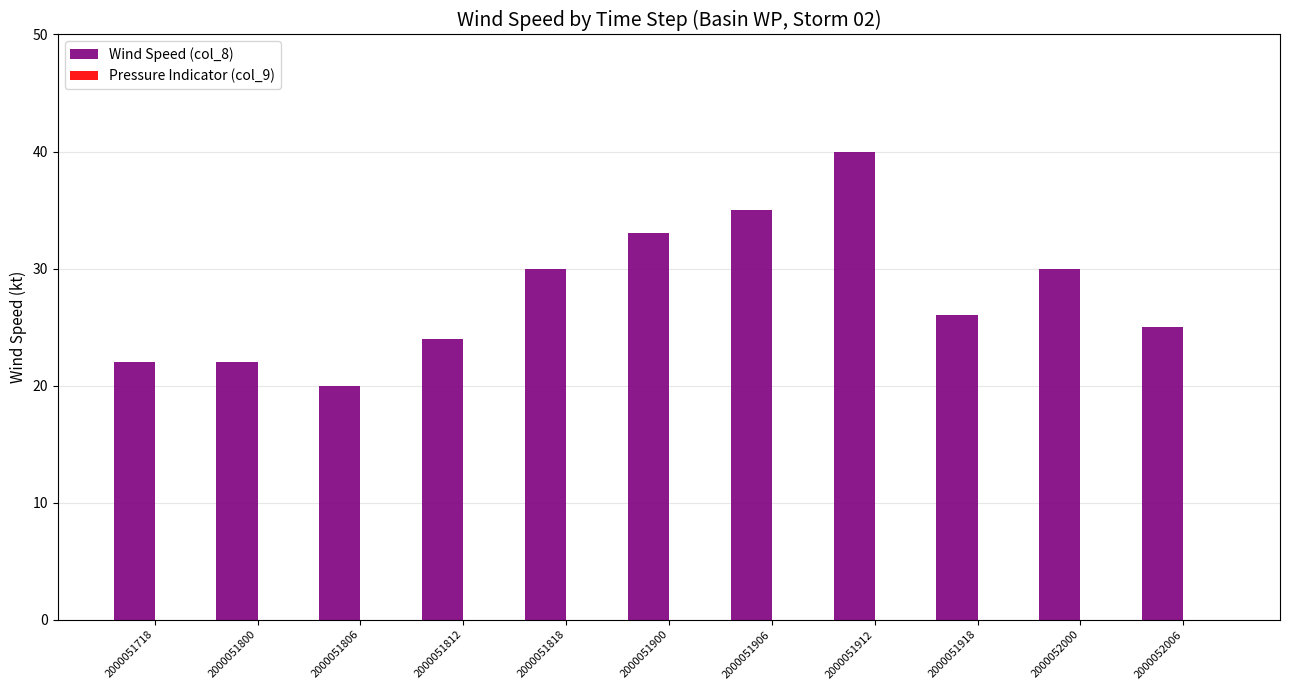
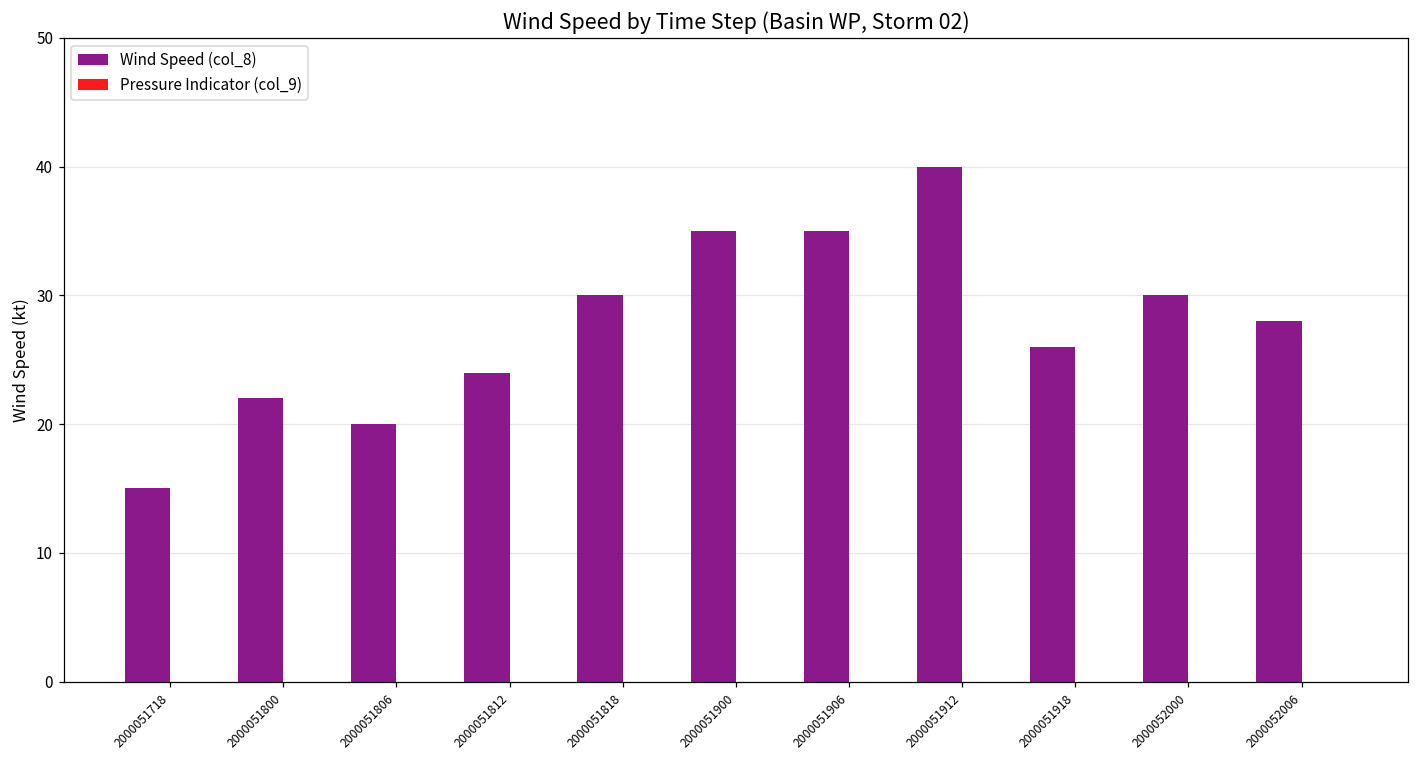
Wind Speed (col_8), 2000051718: 22 -> 15
Wind Speed (col_8), 2000051900: 33 -> 35
Wind Speed (col_8), 2000052006: 25 -> 28
